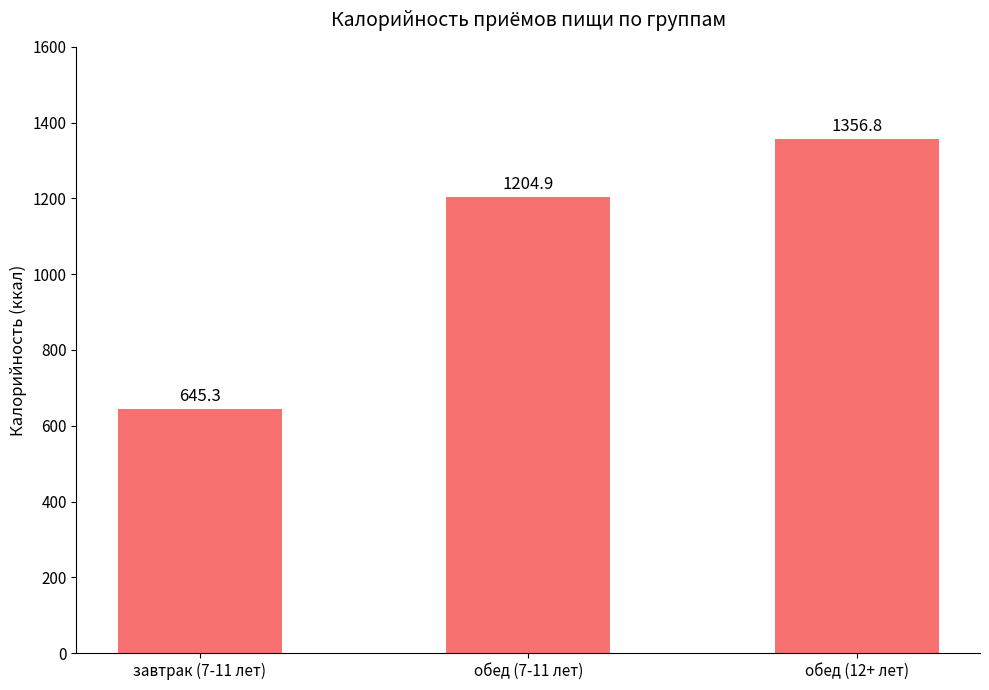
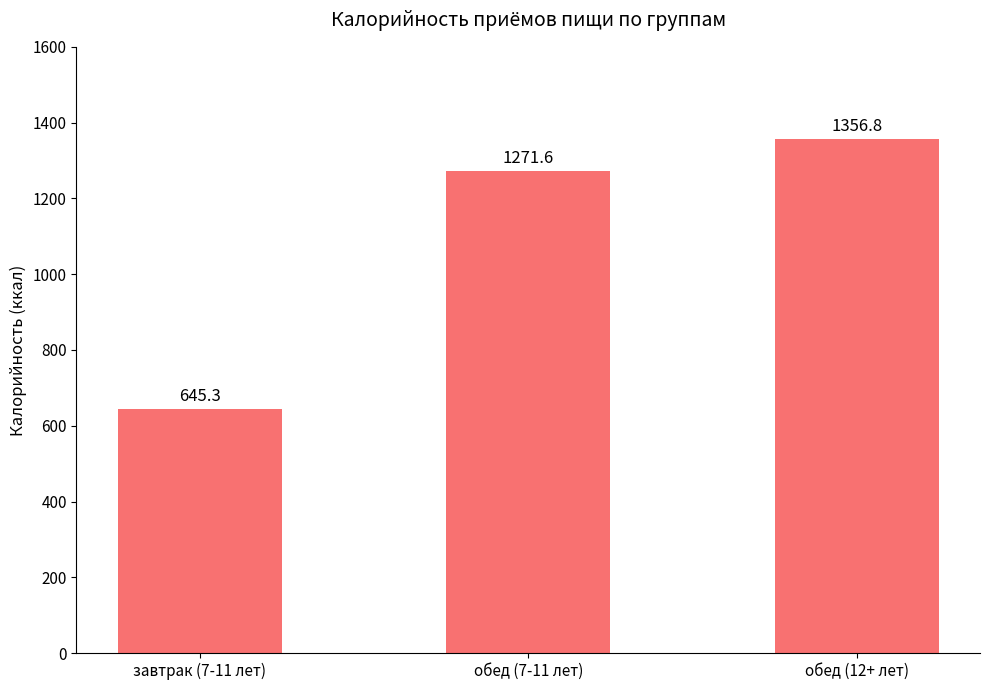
обед (7-11 лет): 1204.9 -> 1271.6
